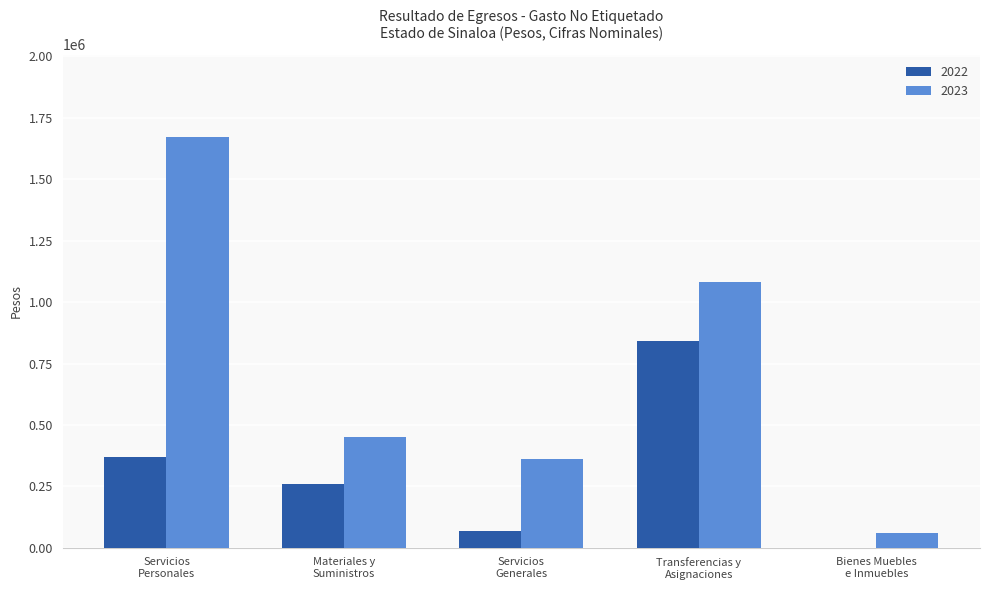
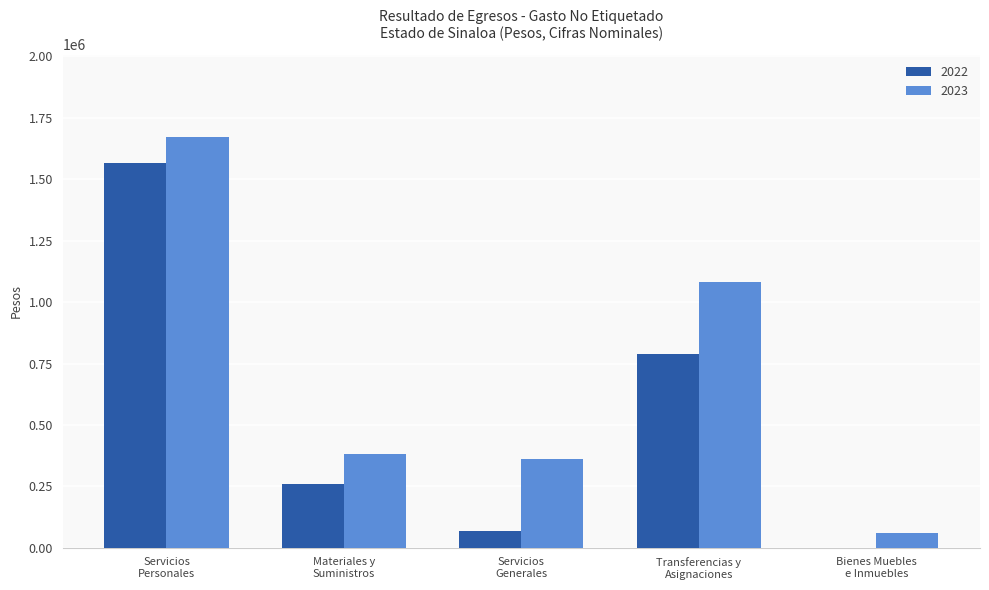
2022, Servicios Personales: 370000 -> 1570000
2023, Materiales y Suministros: 450000 -> 380000
2022, Transferencias y Asignaciones: 840000 -> 790000
